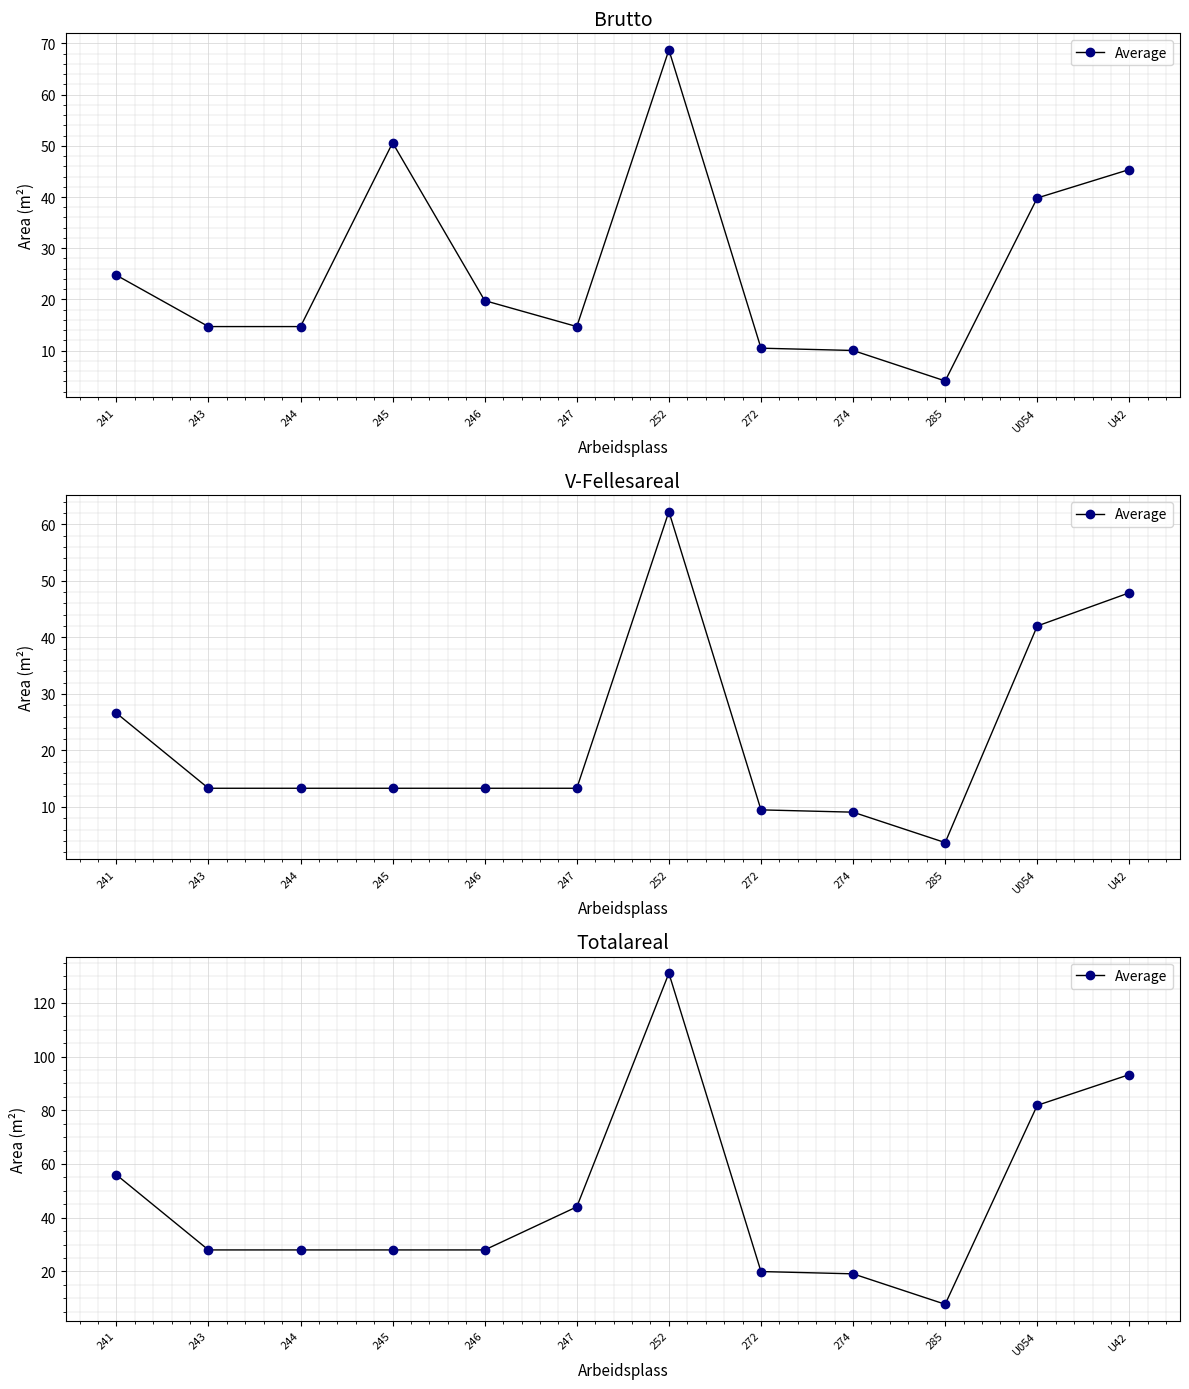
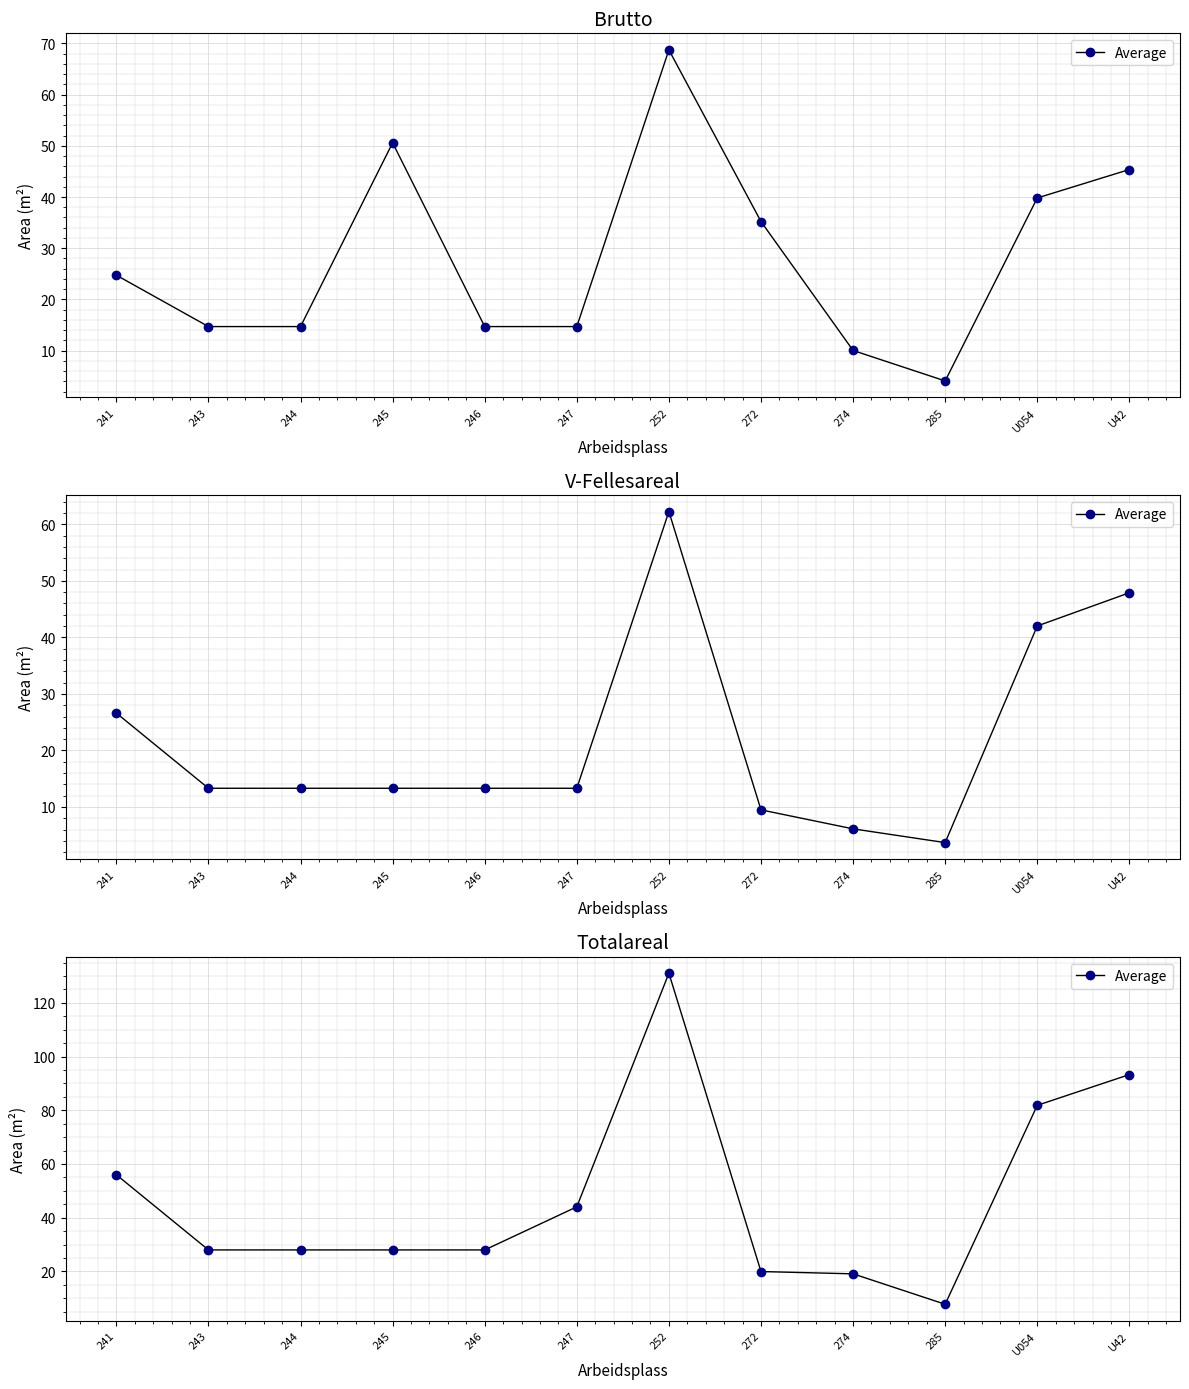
Brutto, 246: 20 -> 15
Brutto, 272: 10 -> 35
V-Fellesareal, 274: 9 -> 6
